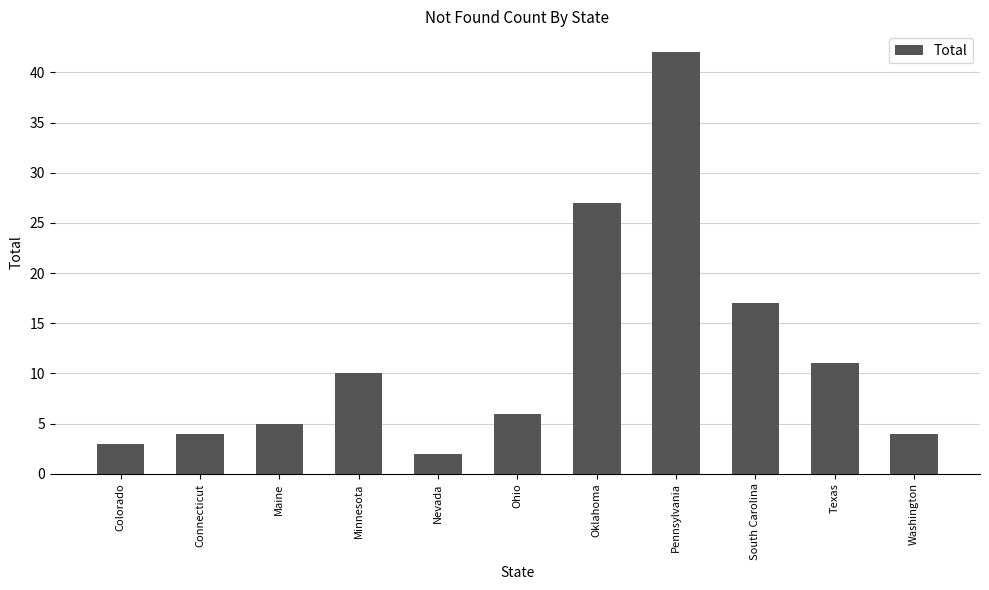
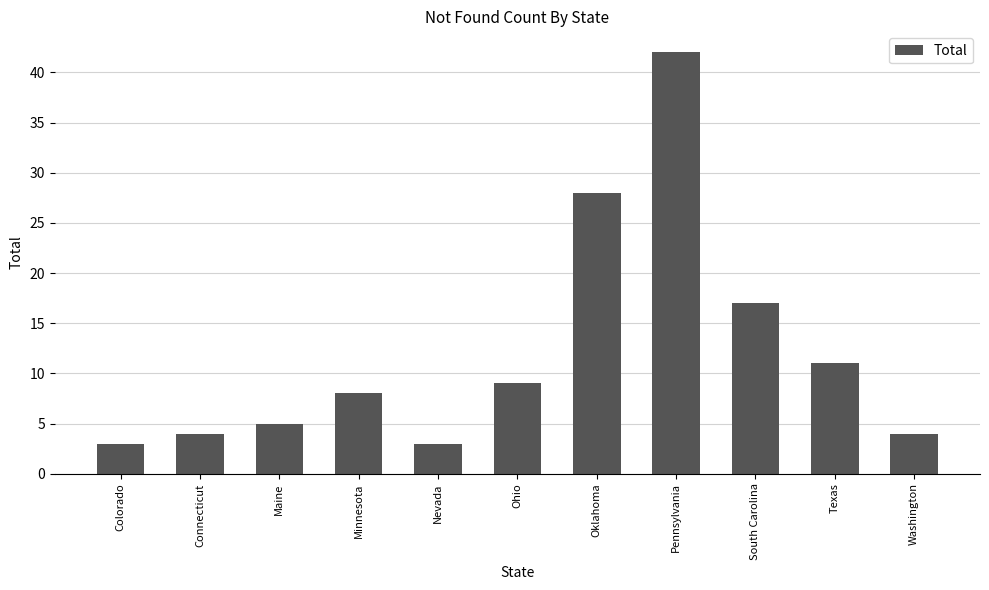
Minnesota: 10 -> 8
Nevada: 2 -> 3
Ohio: 6 -> 9
Oklahoma: 27 -> 28
